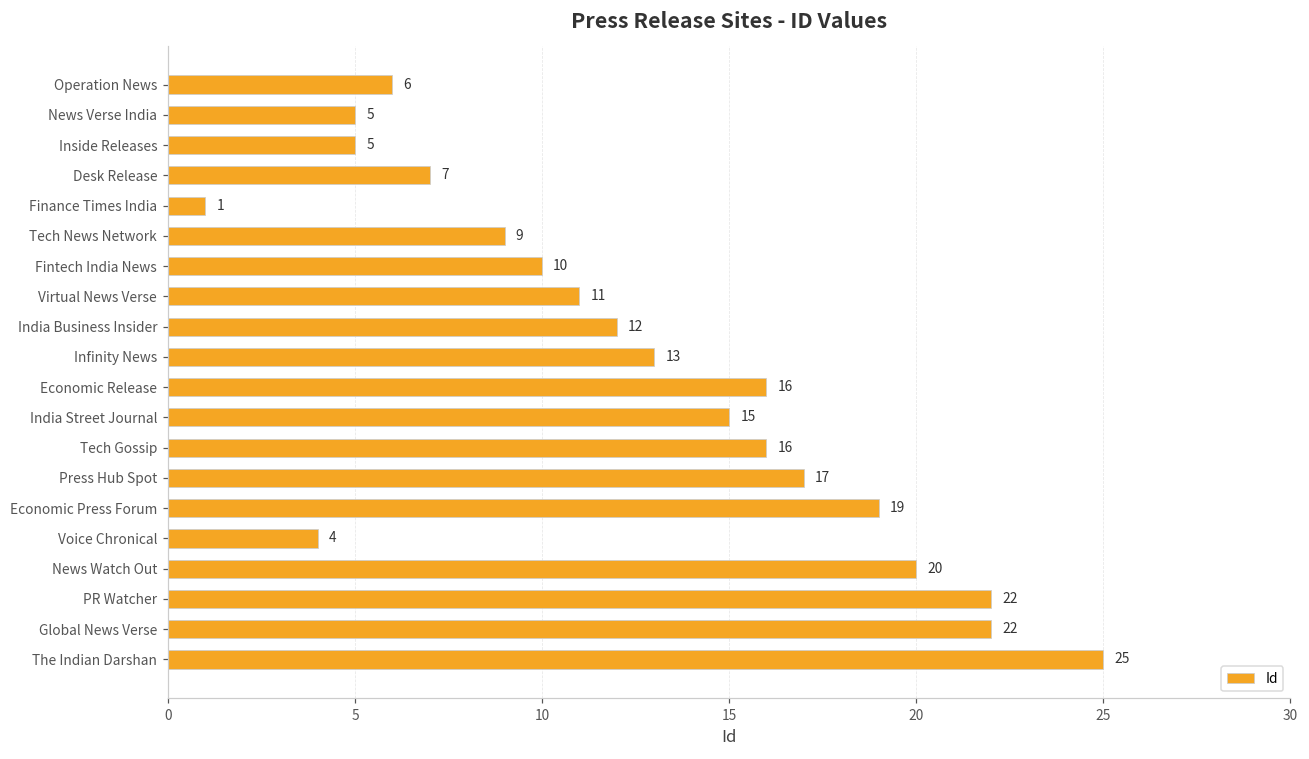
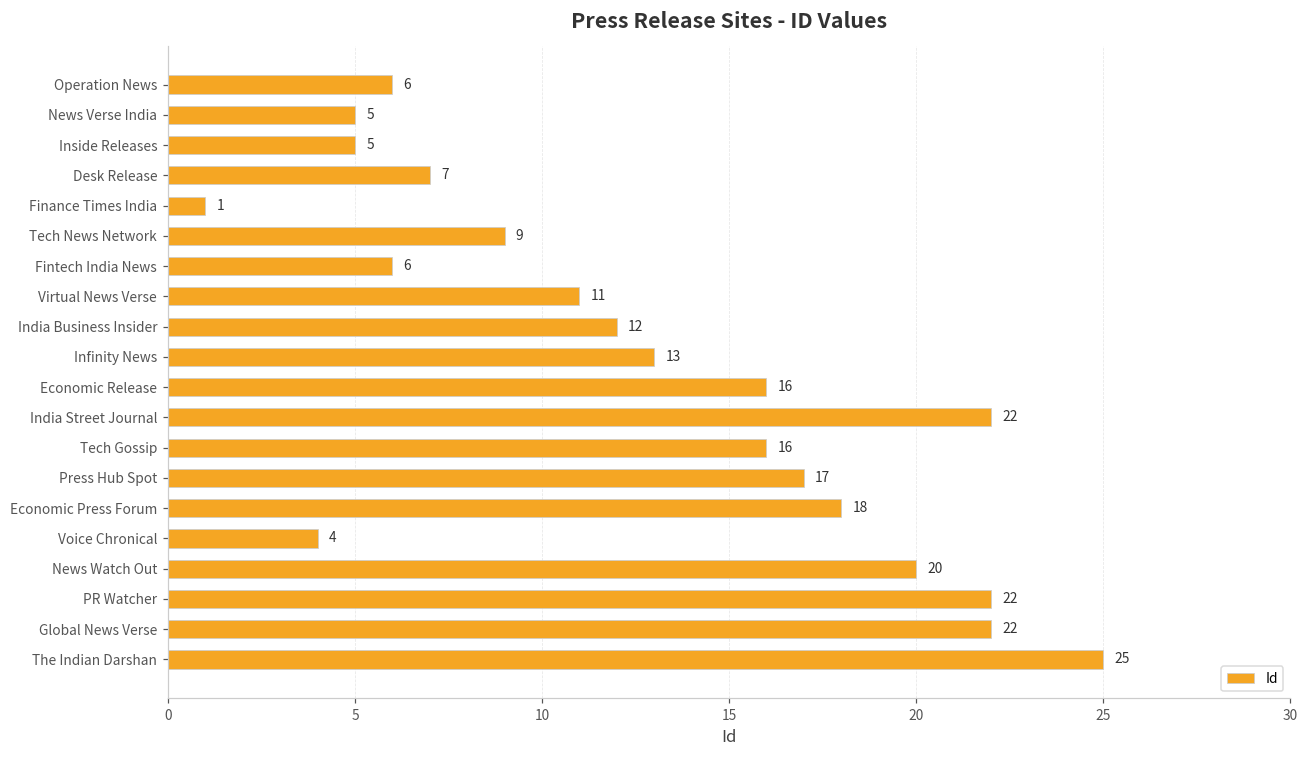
Fintech India News: 10 -> 6
India Street Journal: 15 -> 22
Economic Press Forum: 19 -> 18
